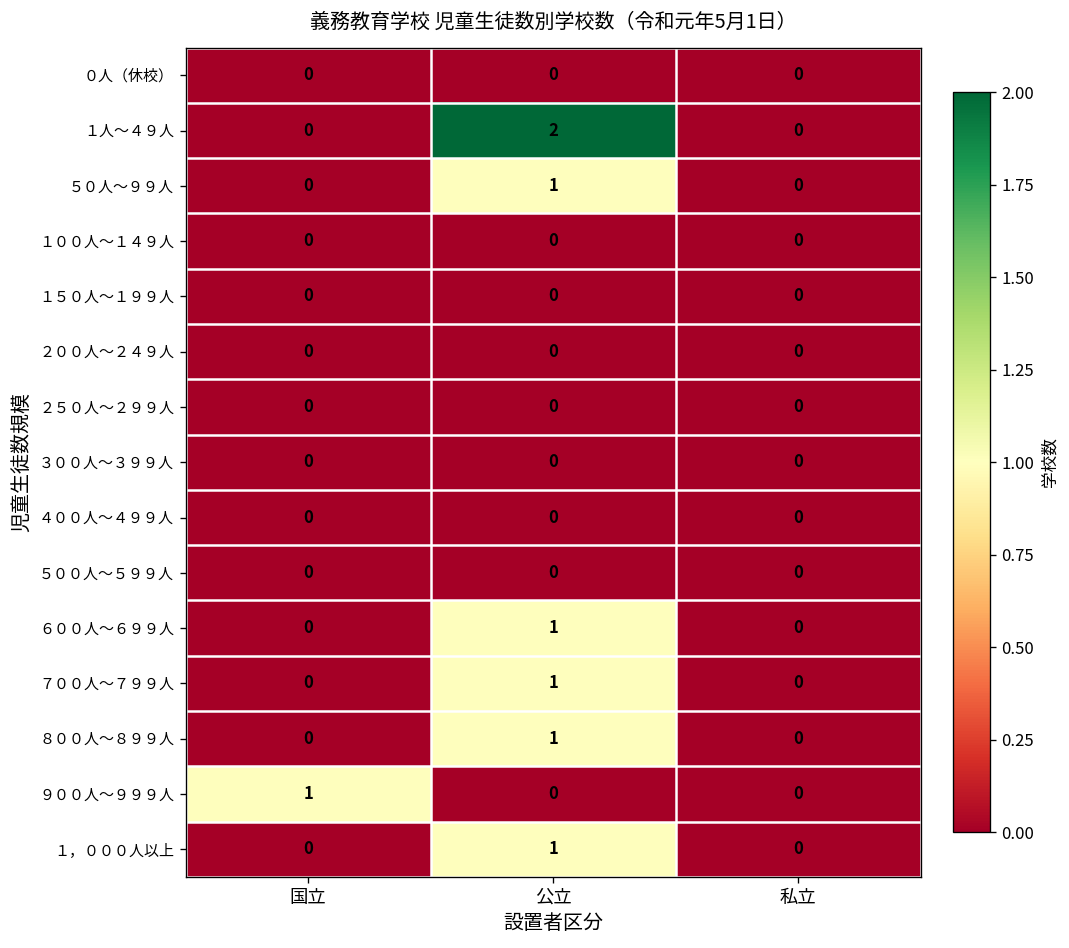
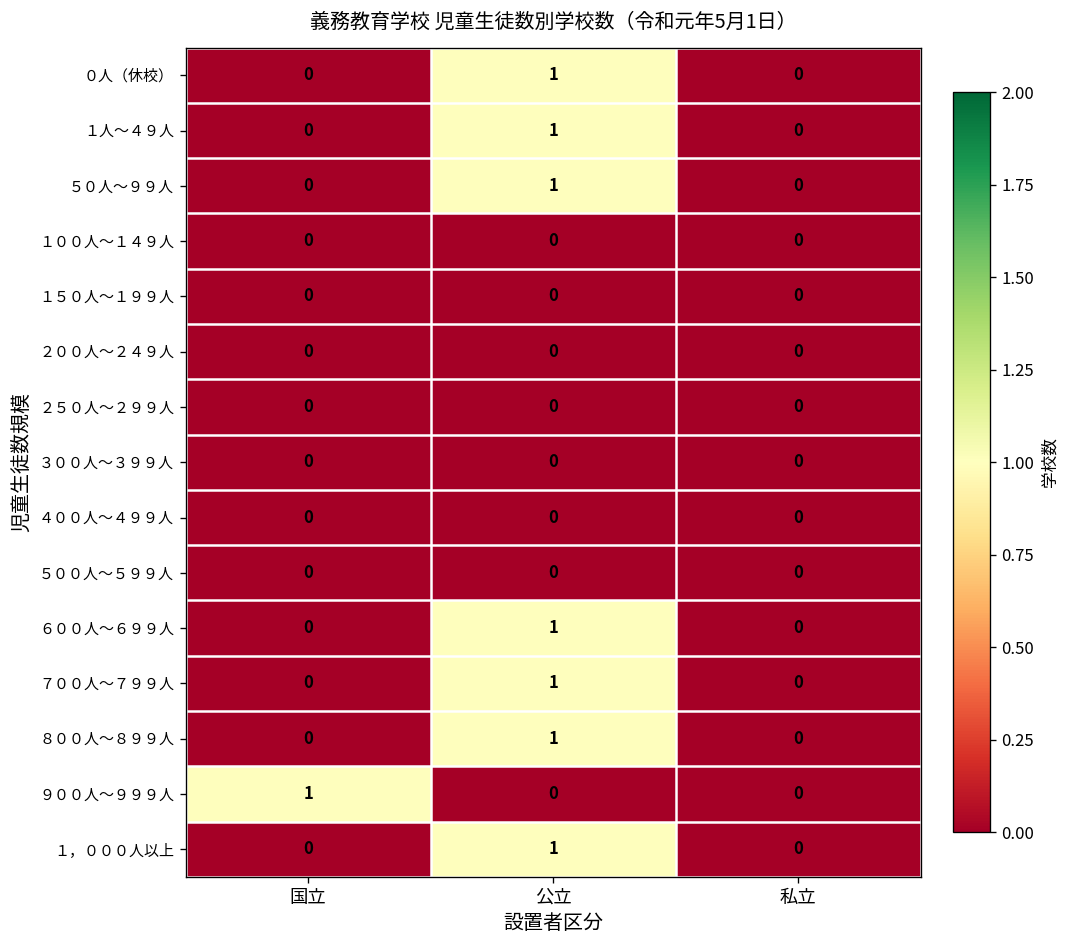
０人（休校）, 公立: 0 -> 1
１人～４９人, 公立: 2 -> 1
